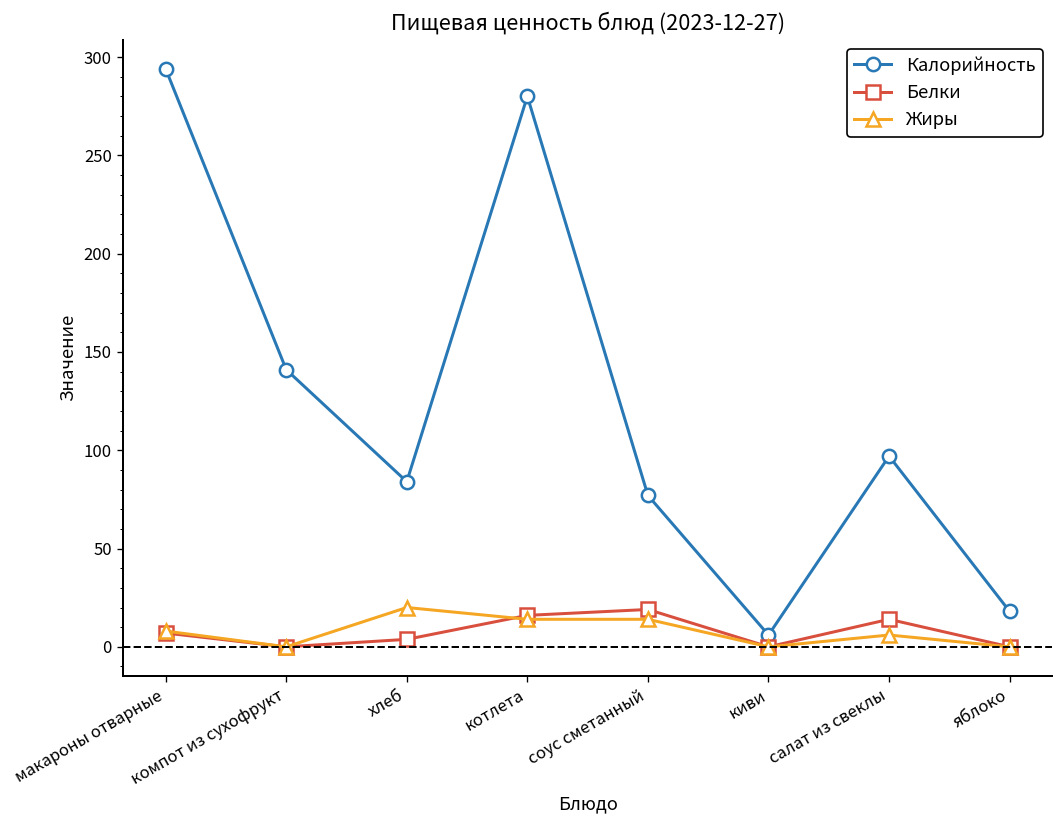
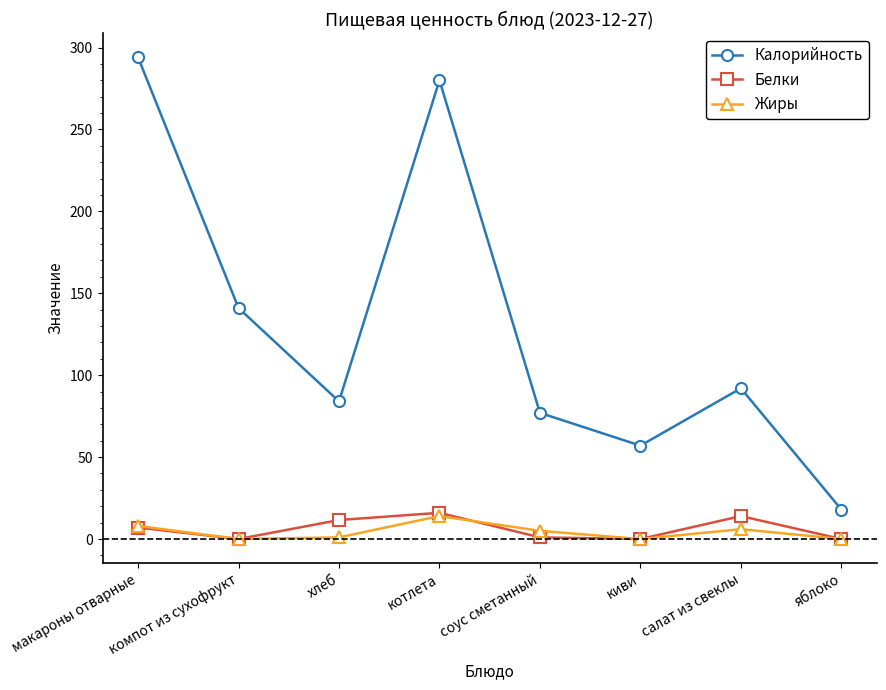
Белки, хлеб: 4 -> 12
Жиры, хлеб: 20 -> 1
Белки, соус сметанный: 19 -> 1
Жиры, соус сметанный: 14 -> 5
Калорийность, киви: 6 -> 57
Калорийность, салат из свеклы: 97 -> 92
